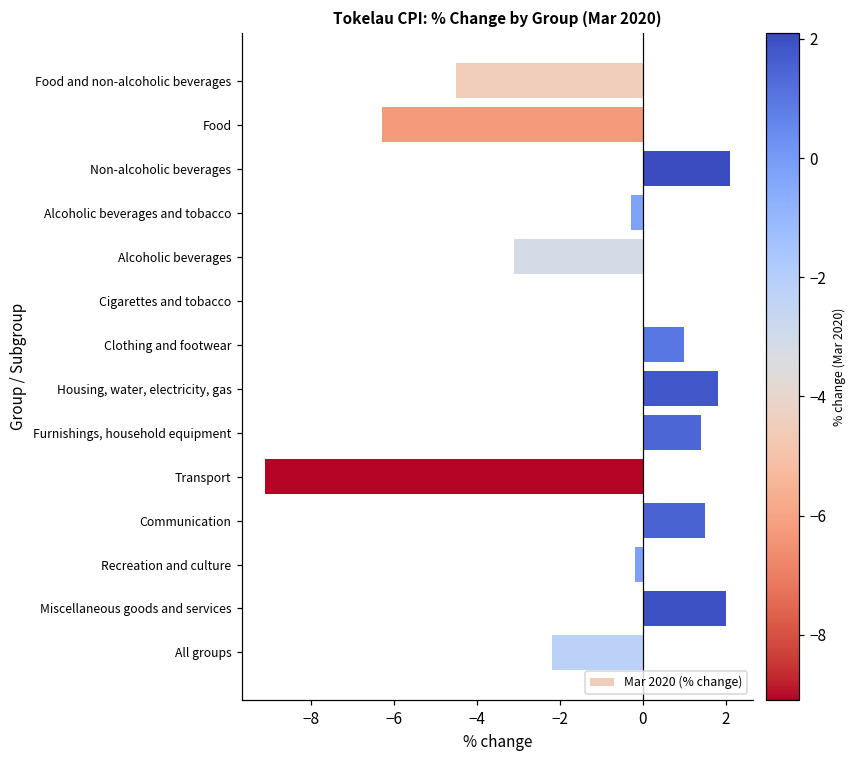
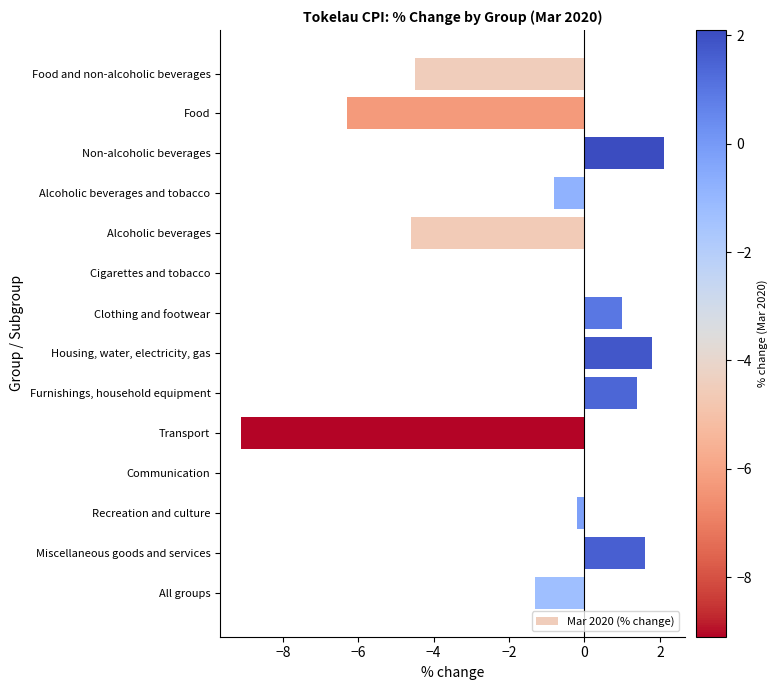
Alcoholic beverages and tobacco: -0.3 -> -0.8
Alcoholic beverages: -3.1 -> -4.6
Communication: 1.5 -> 0.0
Miscellaneous goods and services: 2.0 -> 1.6
All groups: -2.2 -> -1.3
